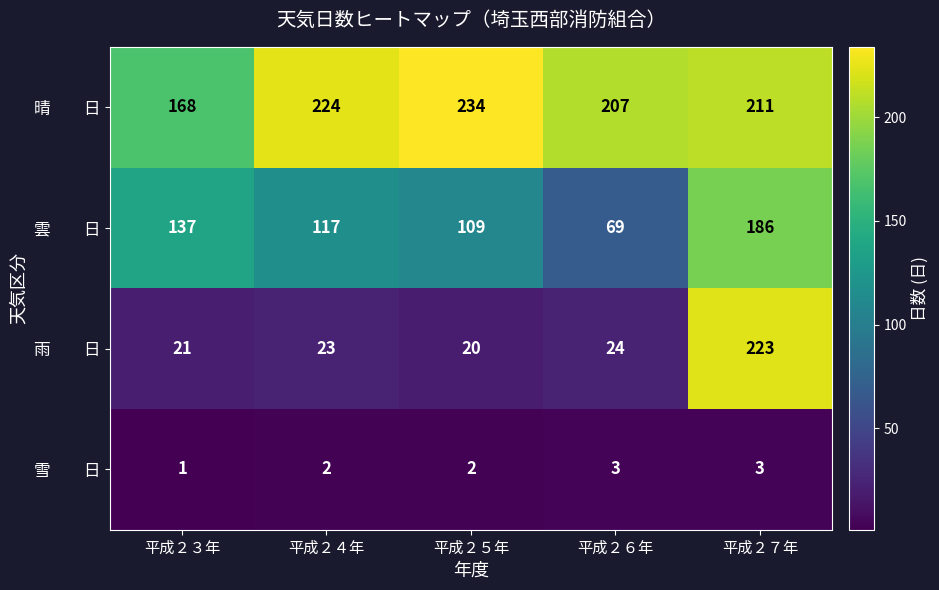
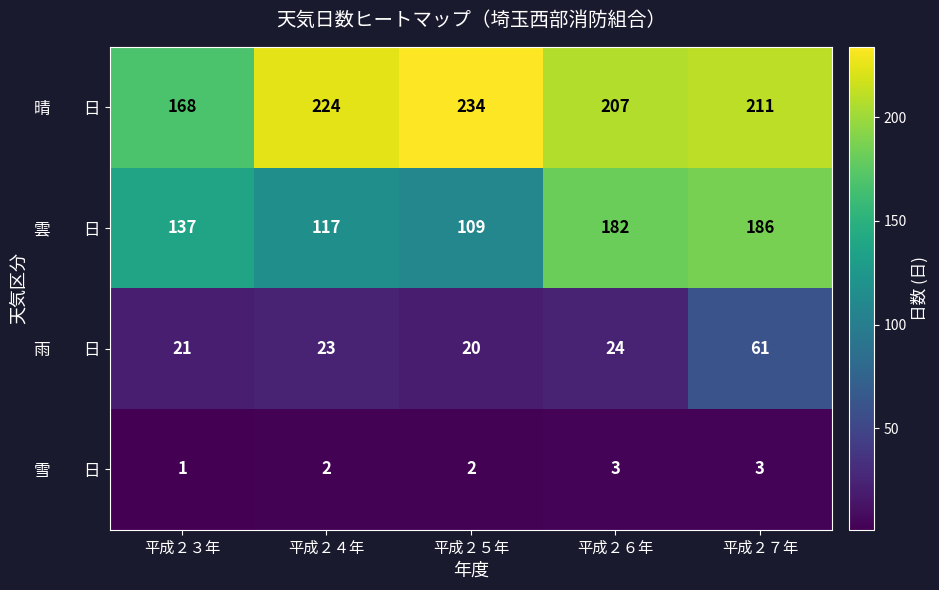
雲 日, 平成２６年: 69 -> 182
雨 日, 平成２７年: 223 -> 61
